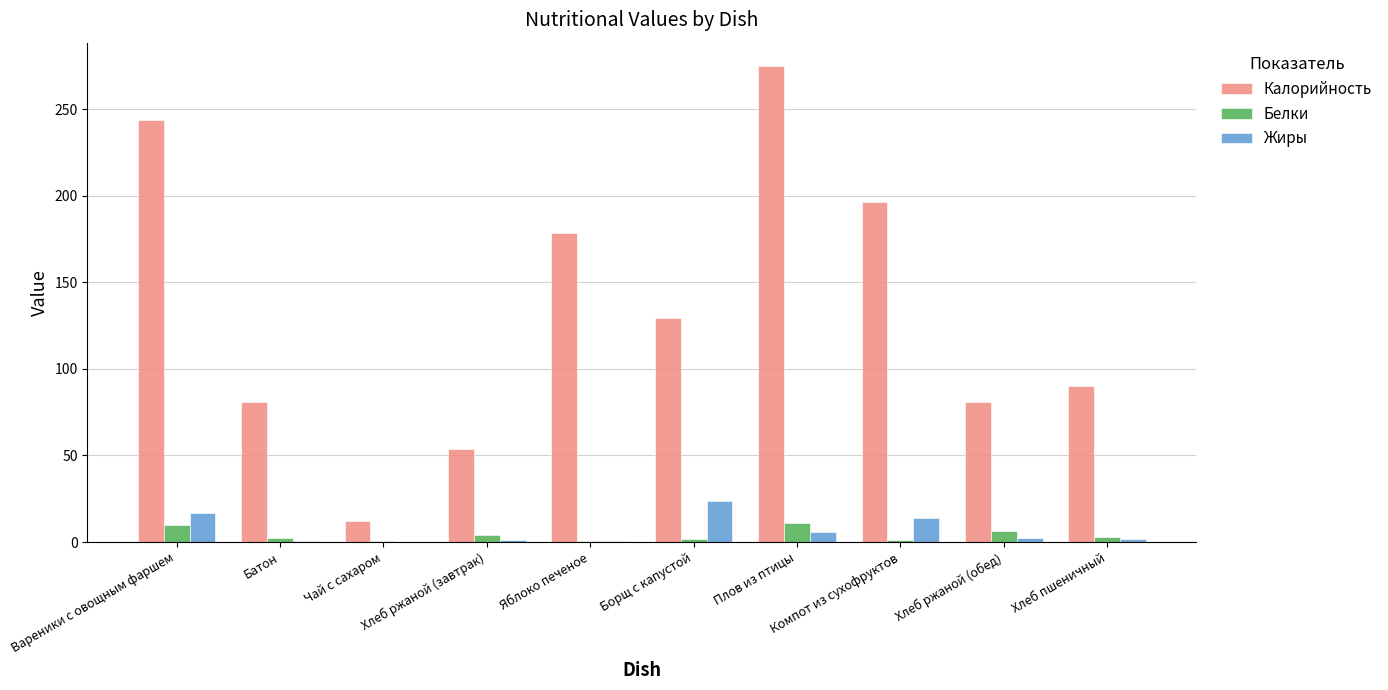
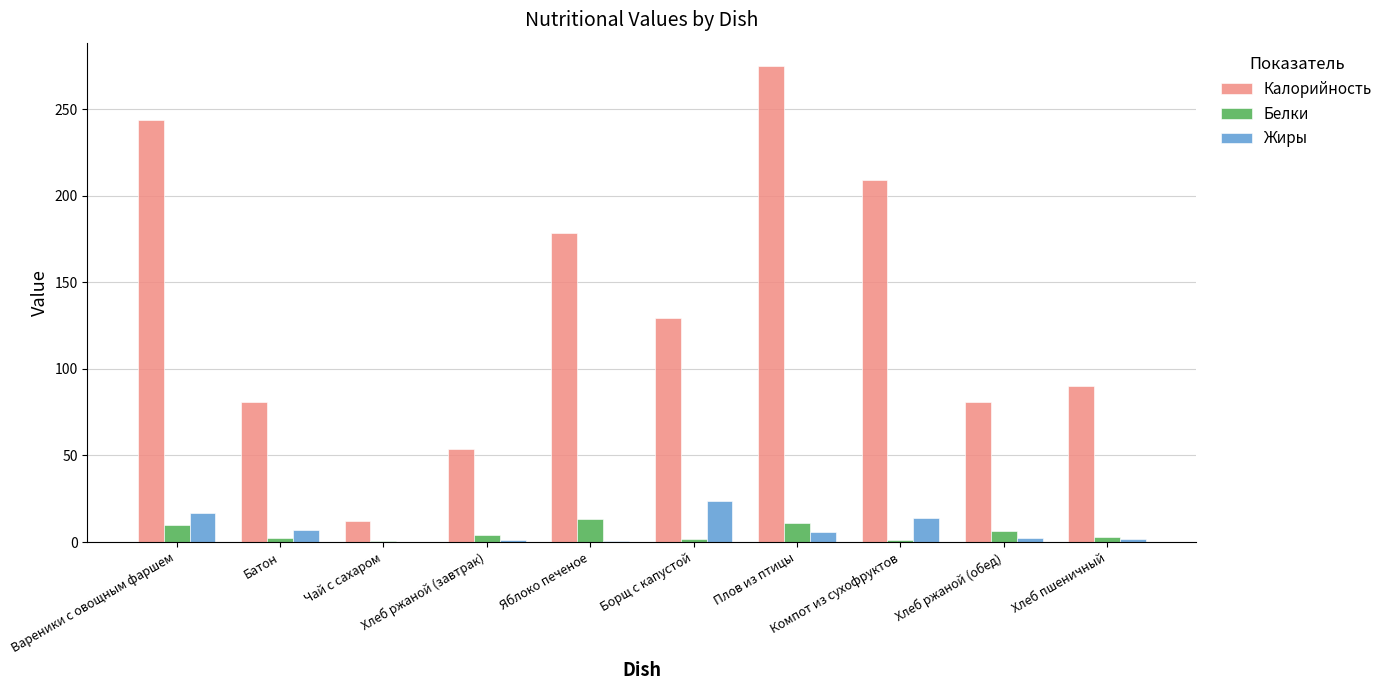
Жиры, Батон: 1 -> 7
Белки, Яблоко печеное: 0 -> 13
Калорийность, Компот из сухофруктов: 196 -> 209
